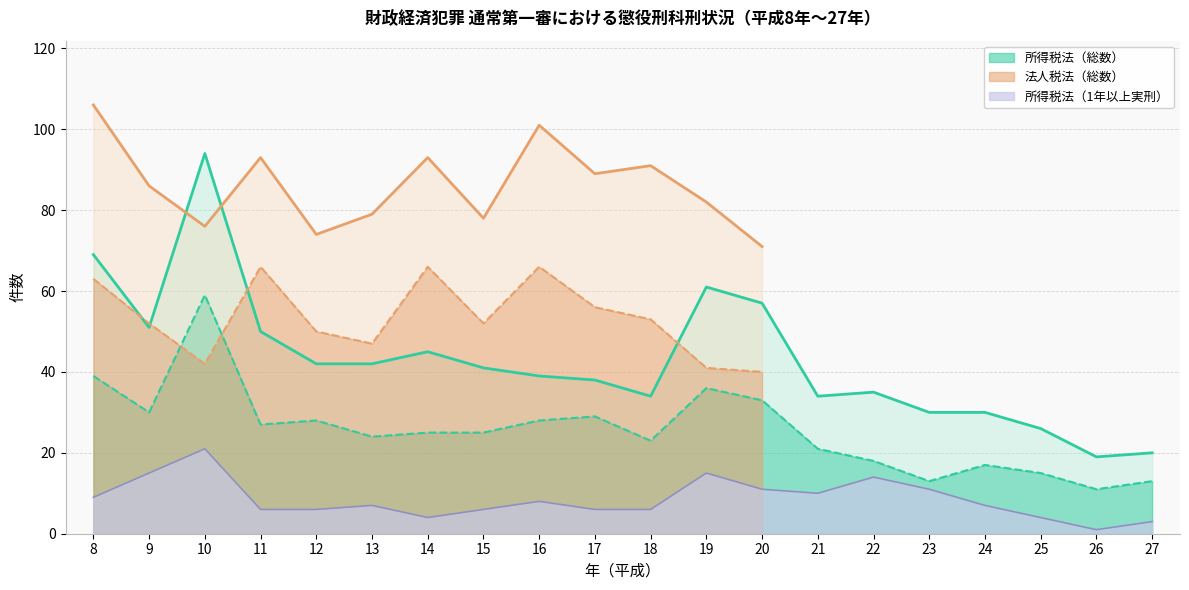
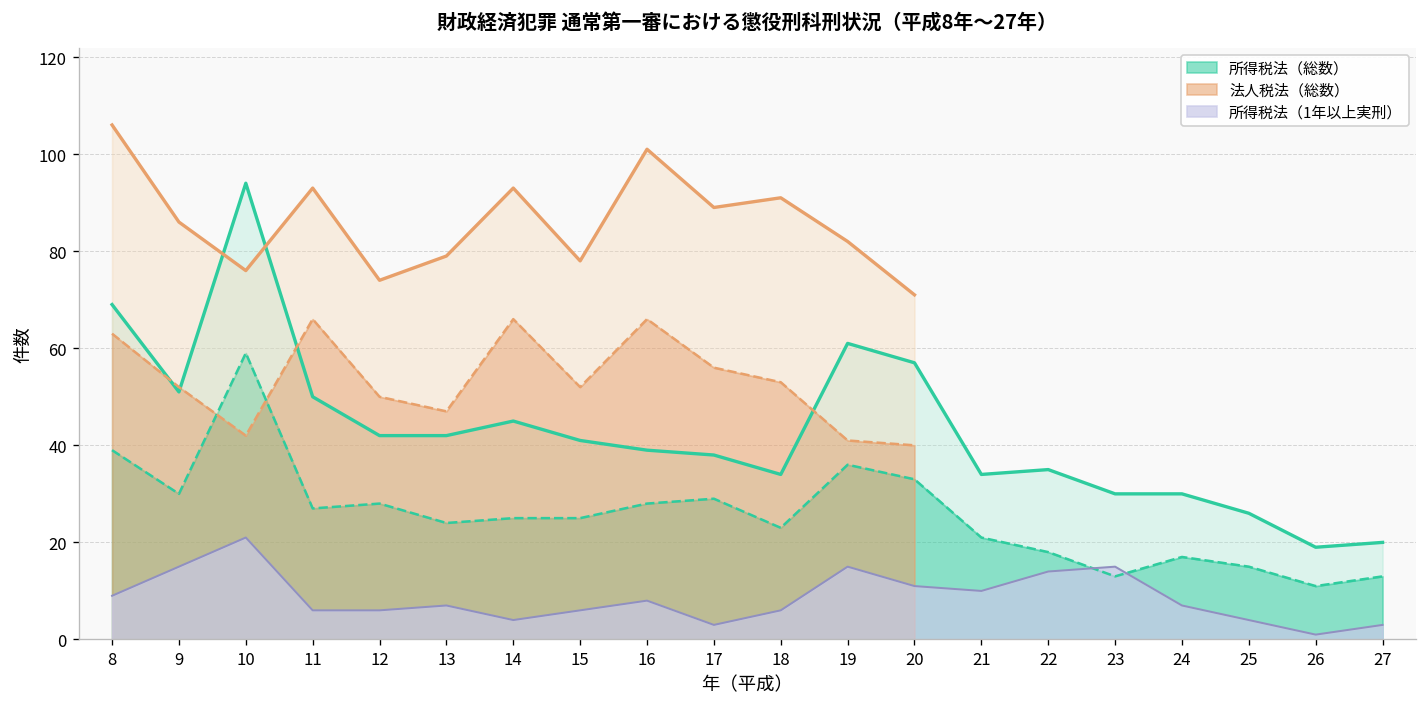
所得税法（1年以上実刑）, 17: 6 -> 3
所得税法（1年以上実刑）, 23: 11 -> 15
